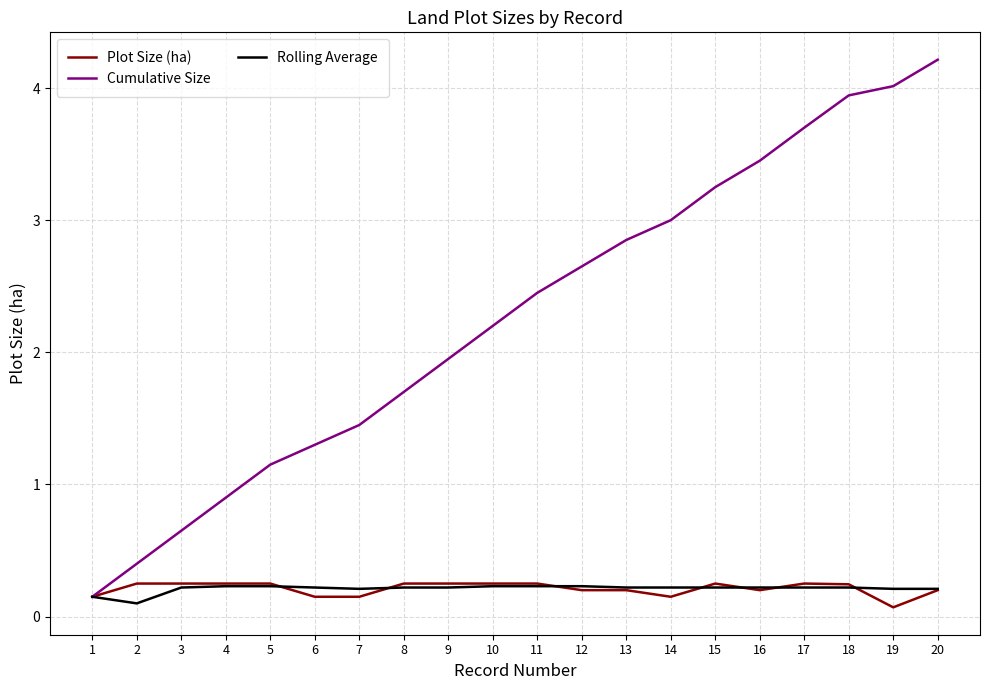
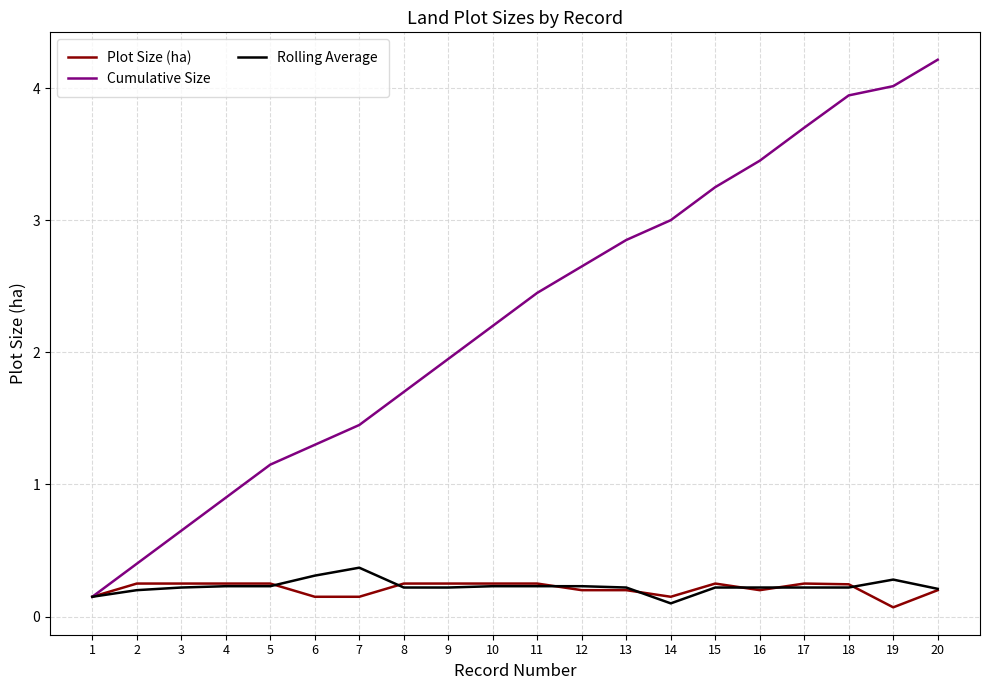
Rolling Average, 2: 0.1 -> 0.2
Rolling Average, 6: 0.22 -> 0.31
Rolling Average, 7: 0.21 -> 0.37
Rolling Average, 14: 0.22 -> 0.10
Rolling Average, 19: 0.21 -> 0.28
